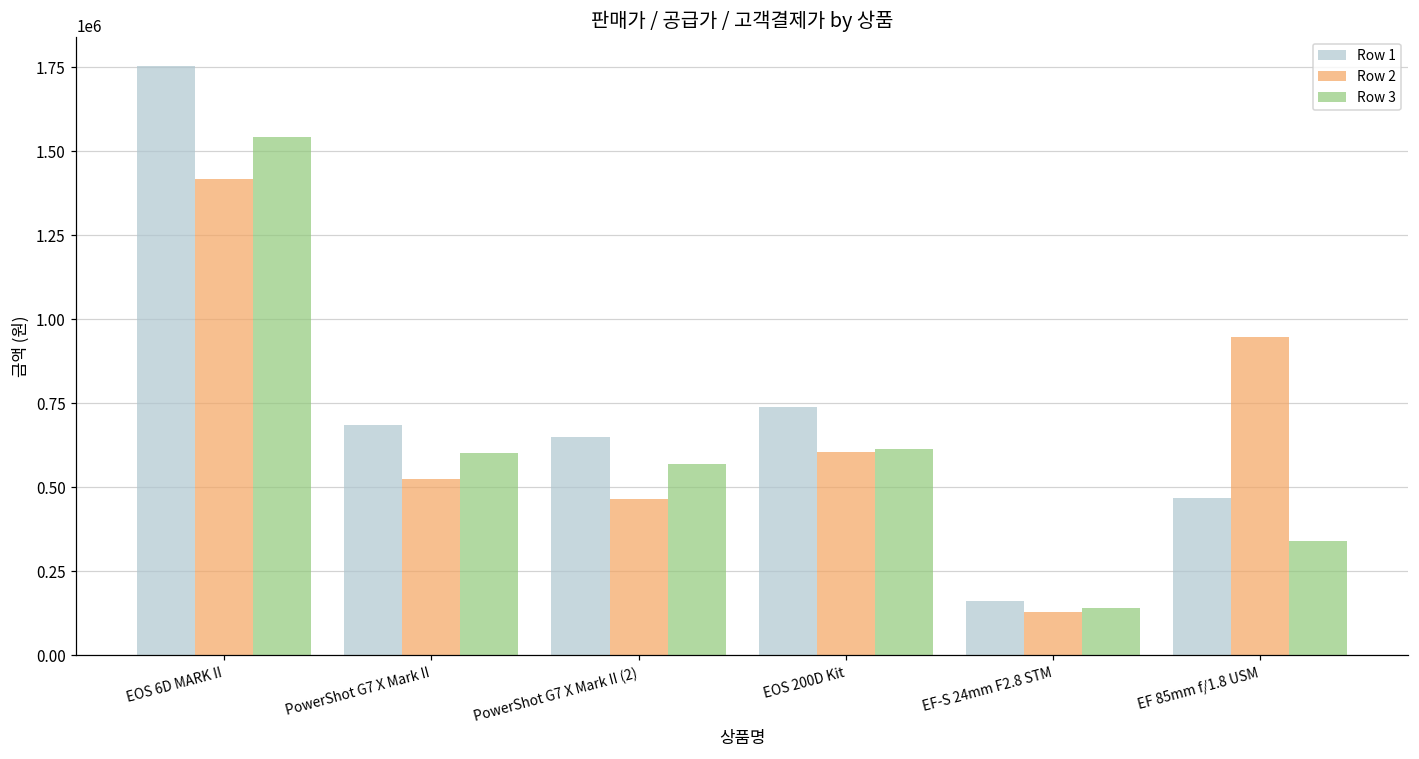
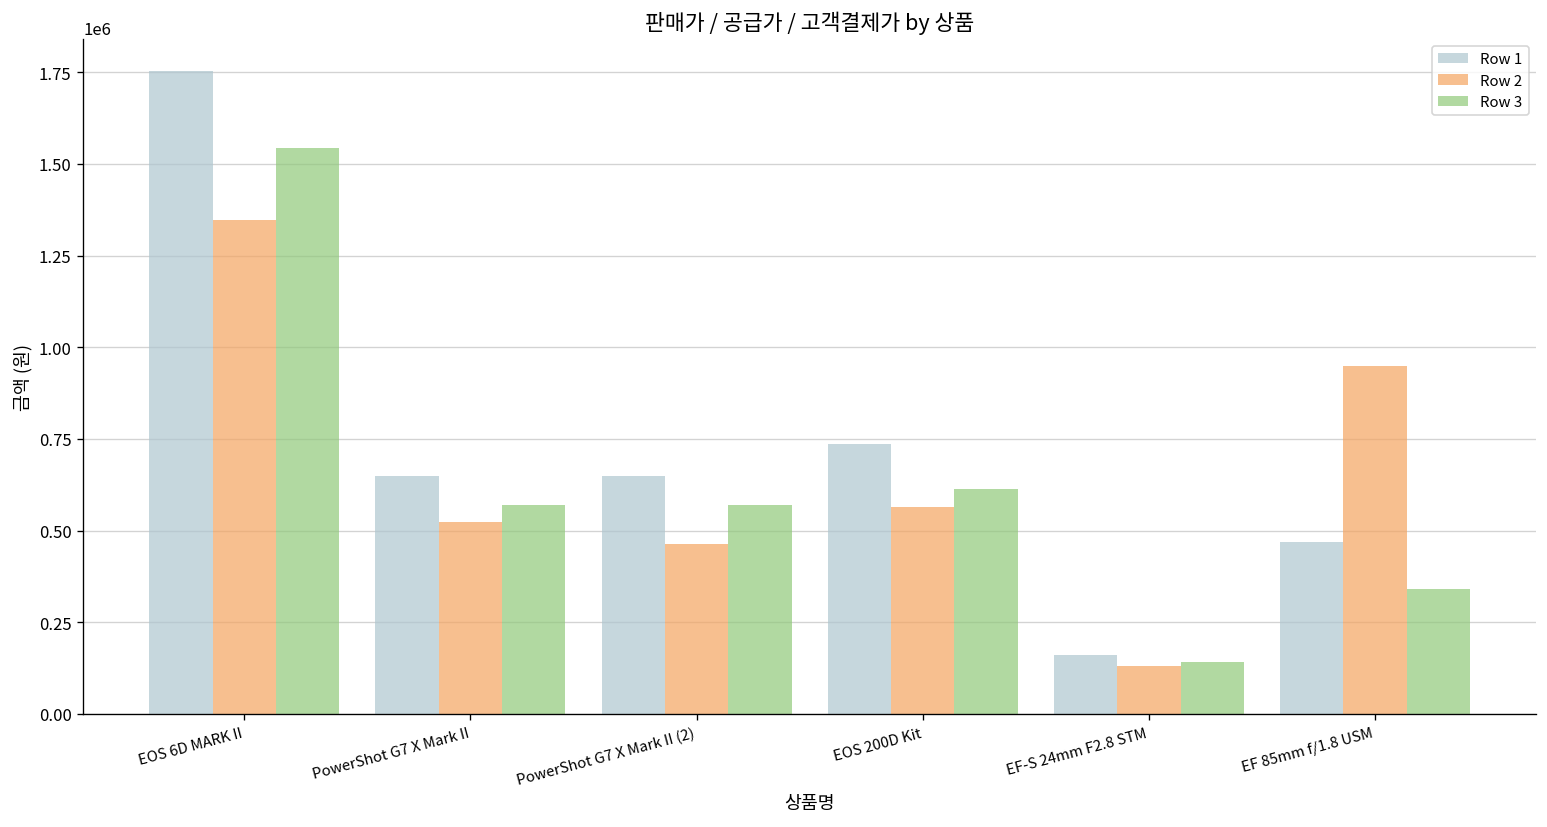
Row 2, EOS 6D MARK II: 1420000 -> 1350000
Row 1, PowerShot G7 X Mark II: 680000 -> 650000
Row 3, PowerShot G7 X Mark II: 600000 -> 570000
Row 2, EOS 200D Kit: 610000 -> 560000
